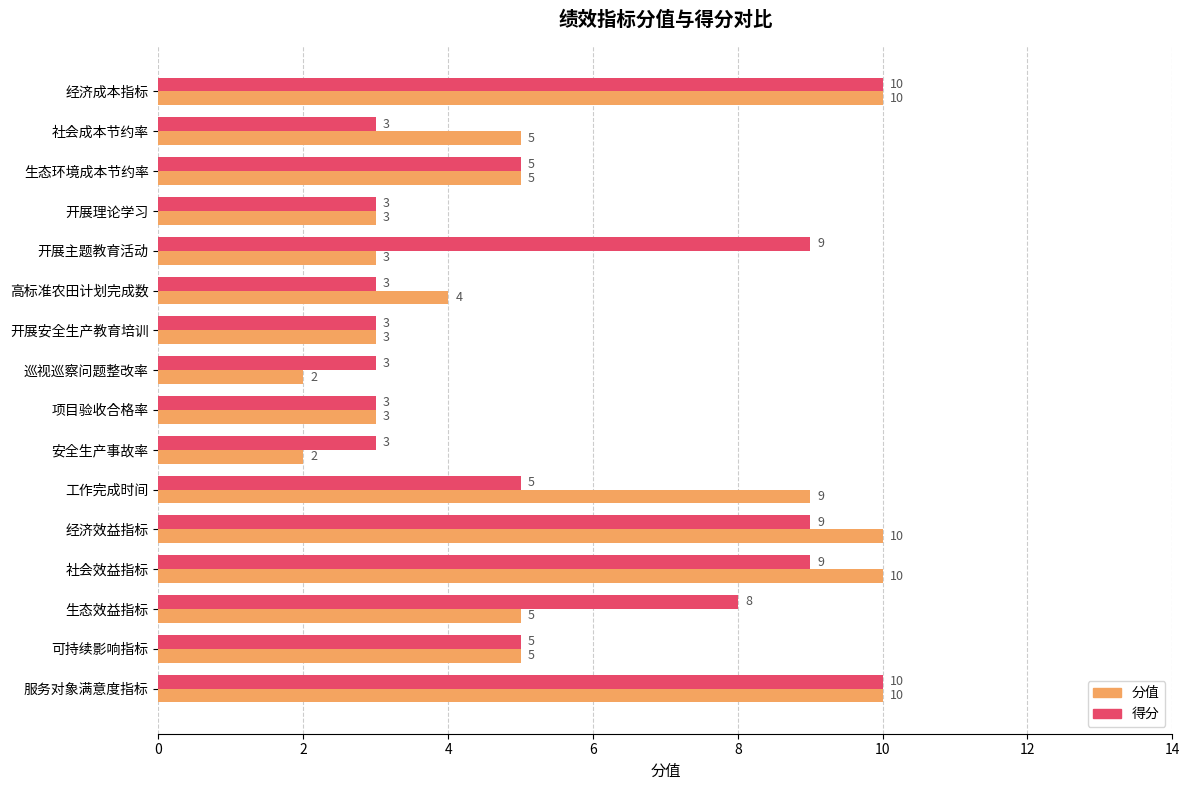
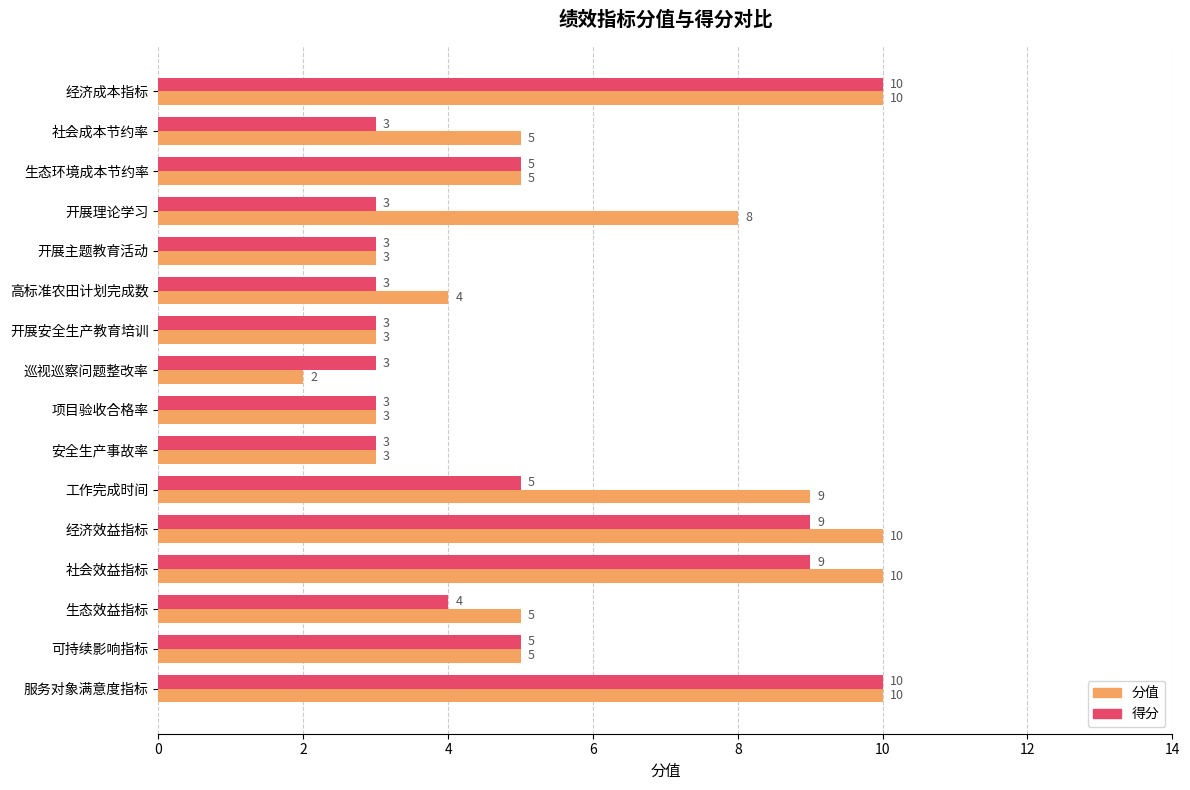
分值, 开展理论学习: 3 -> 8
得分, 开展主题教育活动: 9 -> 3
分值, 安全生产事故率: 2 -> 3
得分, 生态效益指标: 8 -> 4
